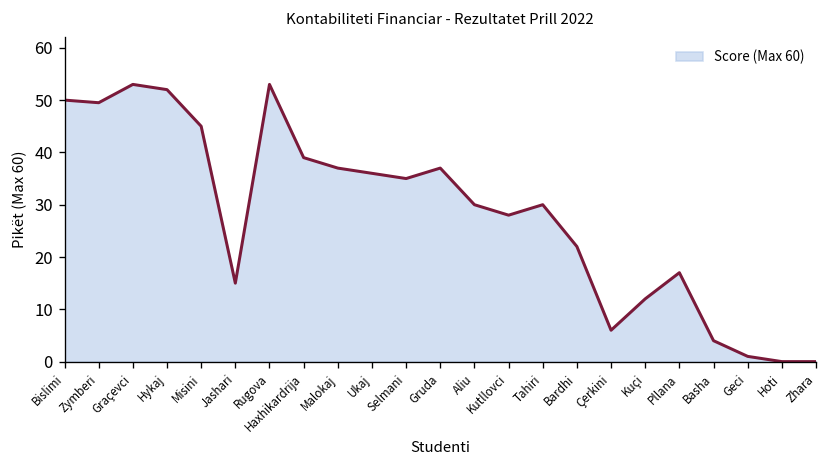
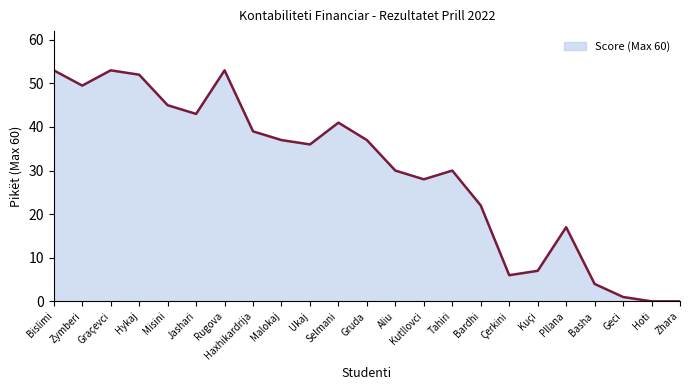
Bislimi: 50 -> 53
Jashari: 15 -> 43
Selmani: 35 -> 41
Kuçi: 12 -> 7
